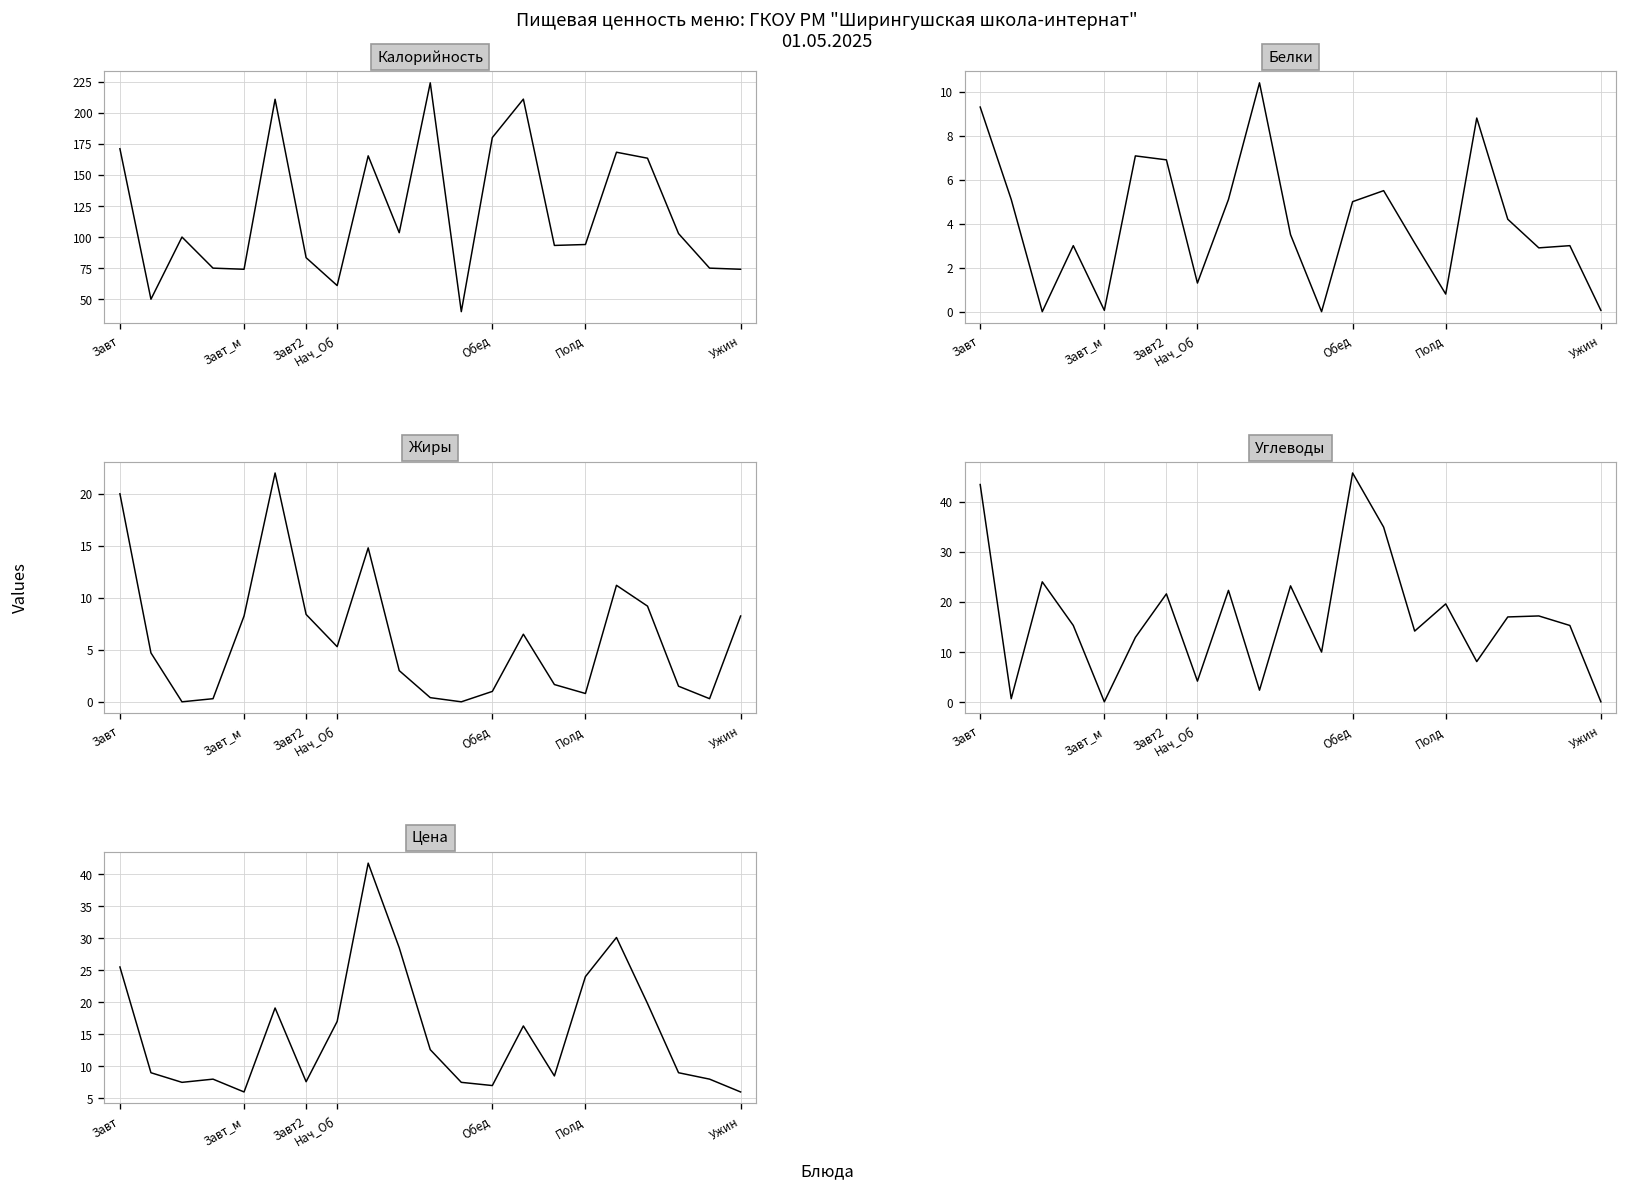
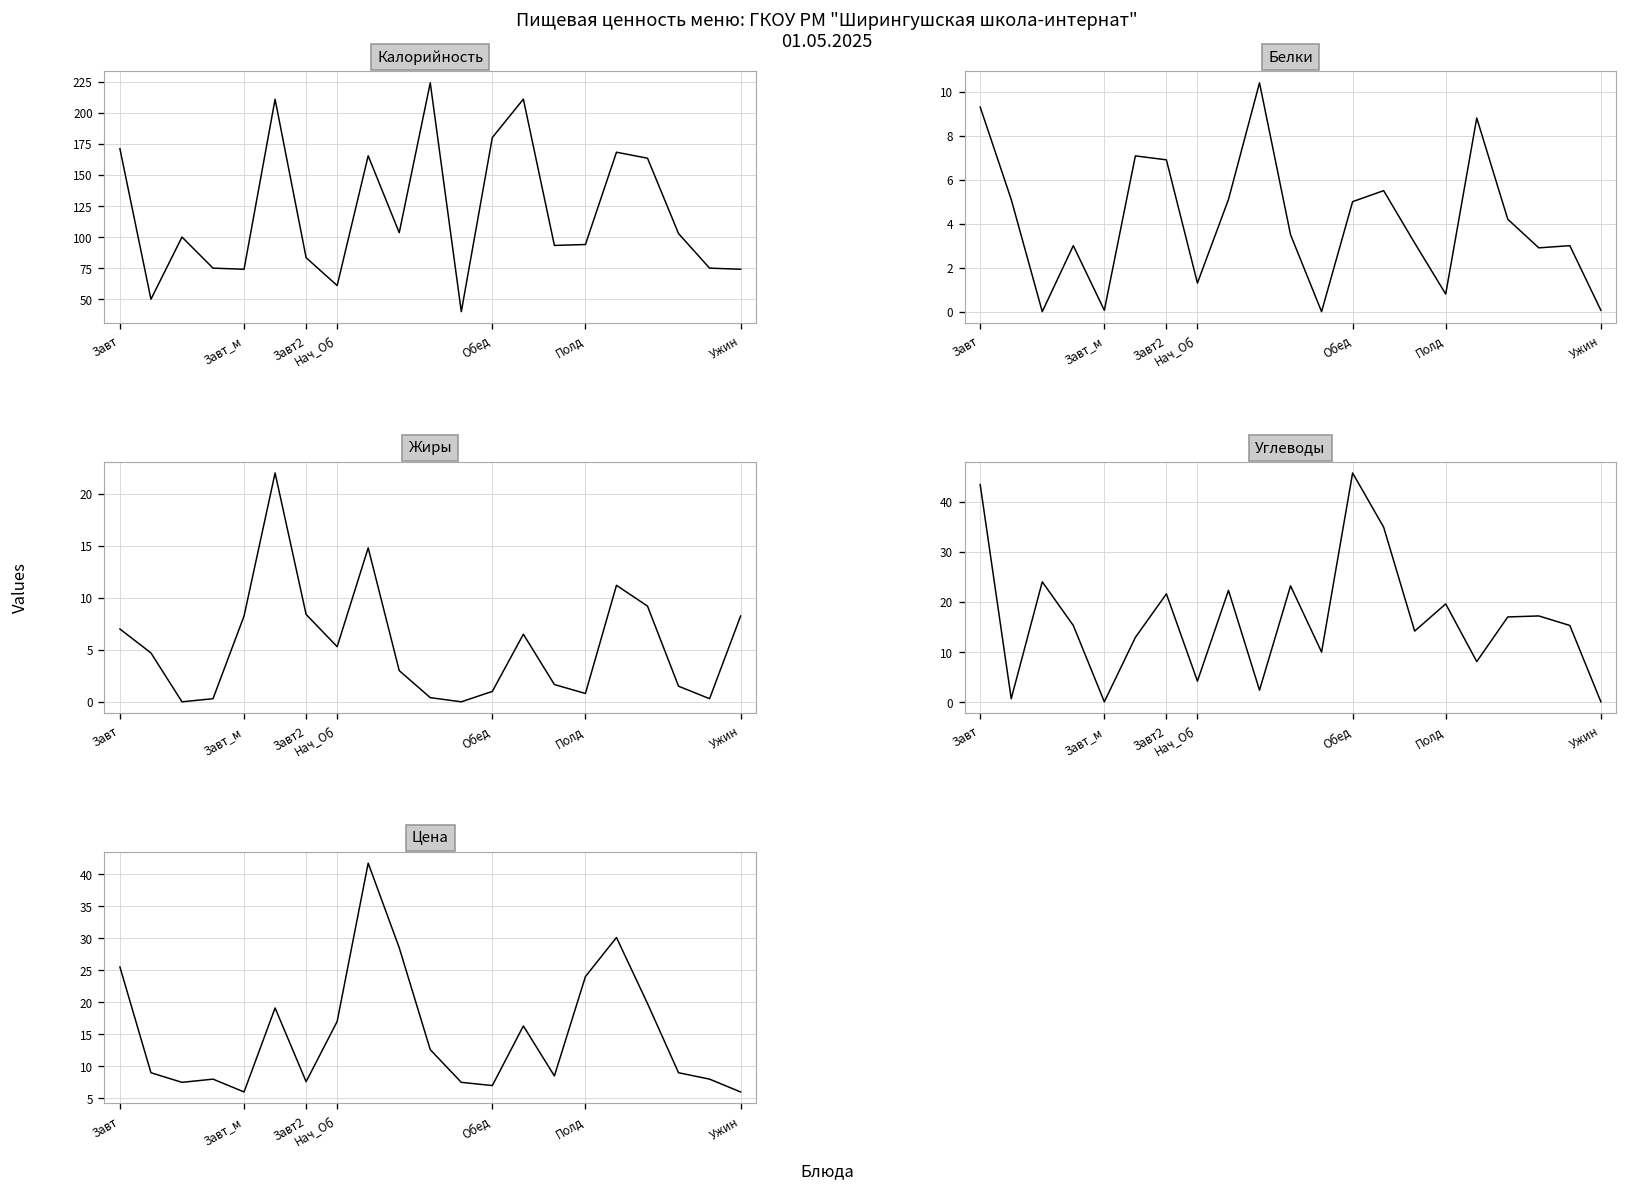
Жиры, Завт: 20 -> 7
